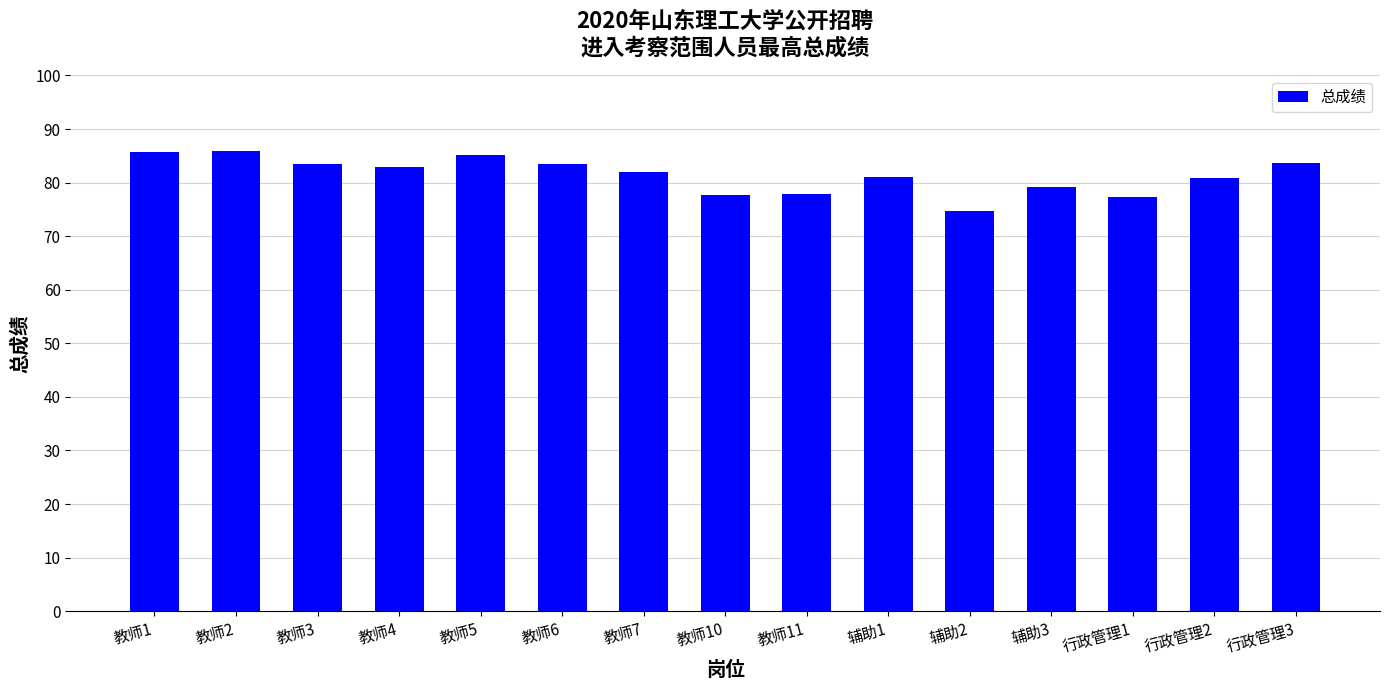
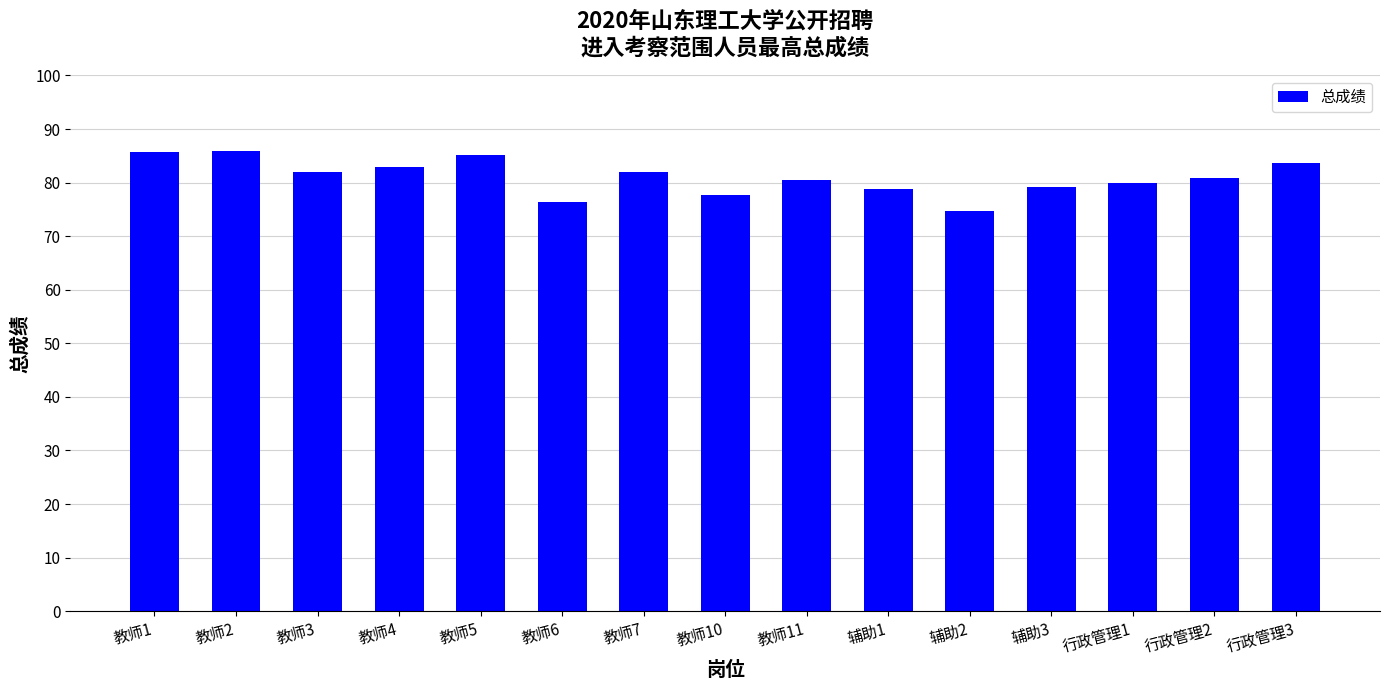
教师3: 84 -> 82
教师6: 83 -> 76
教师11: 78 -> 80
辅助1: 81 -> 79
行政管理1: 77 -> 80
